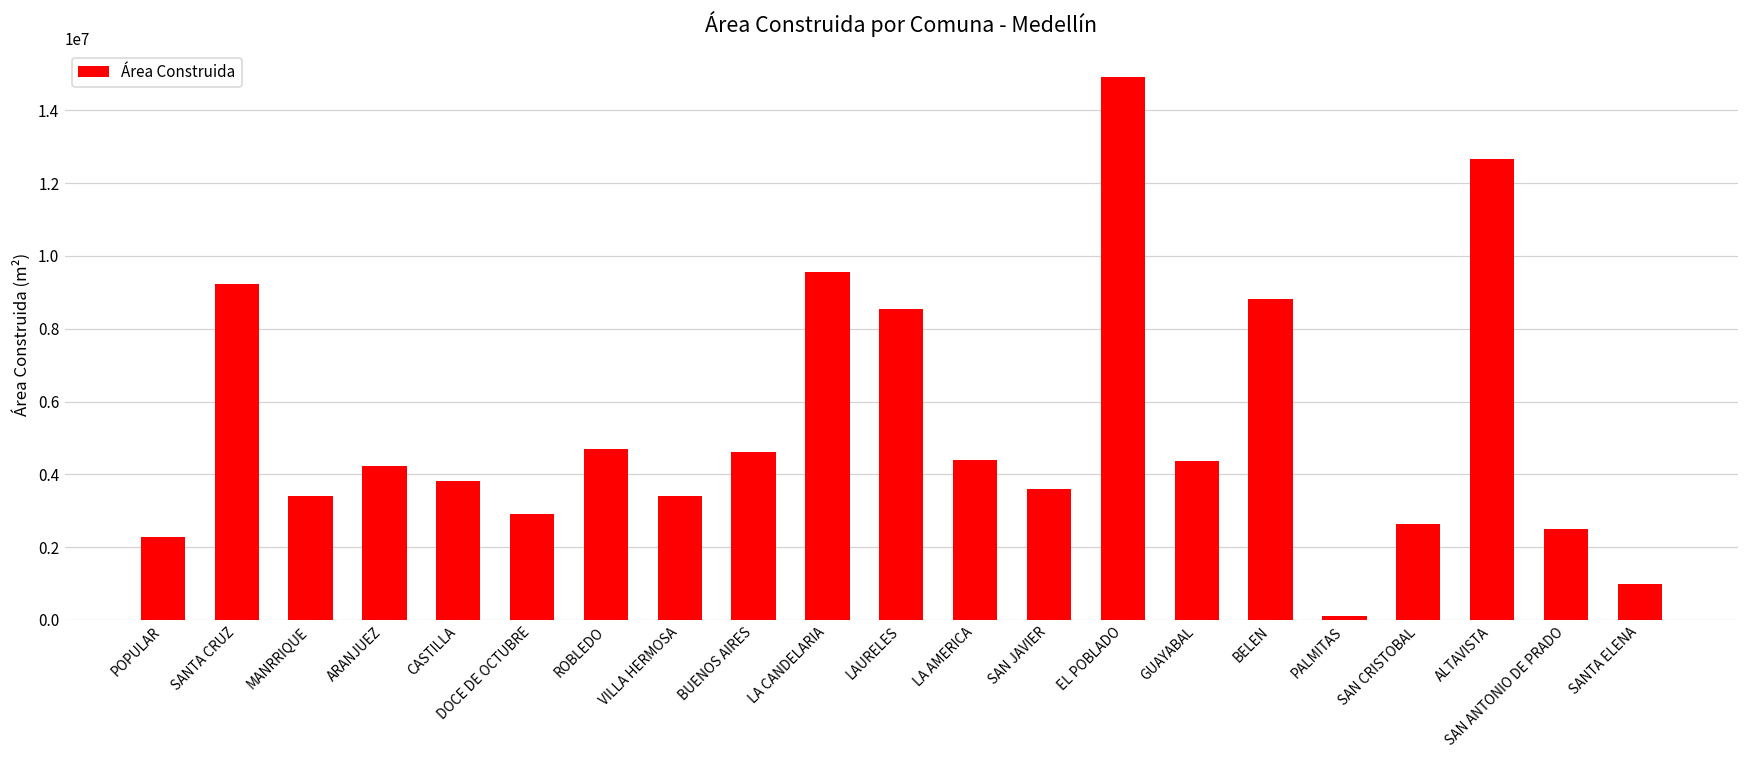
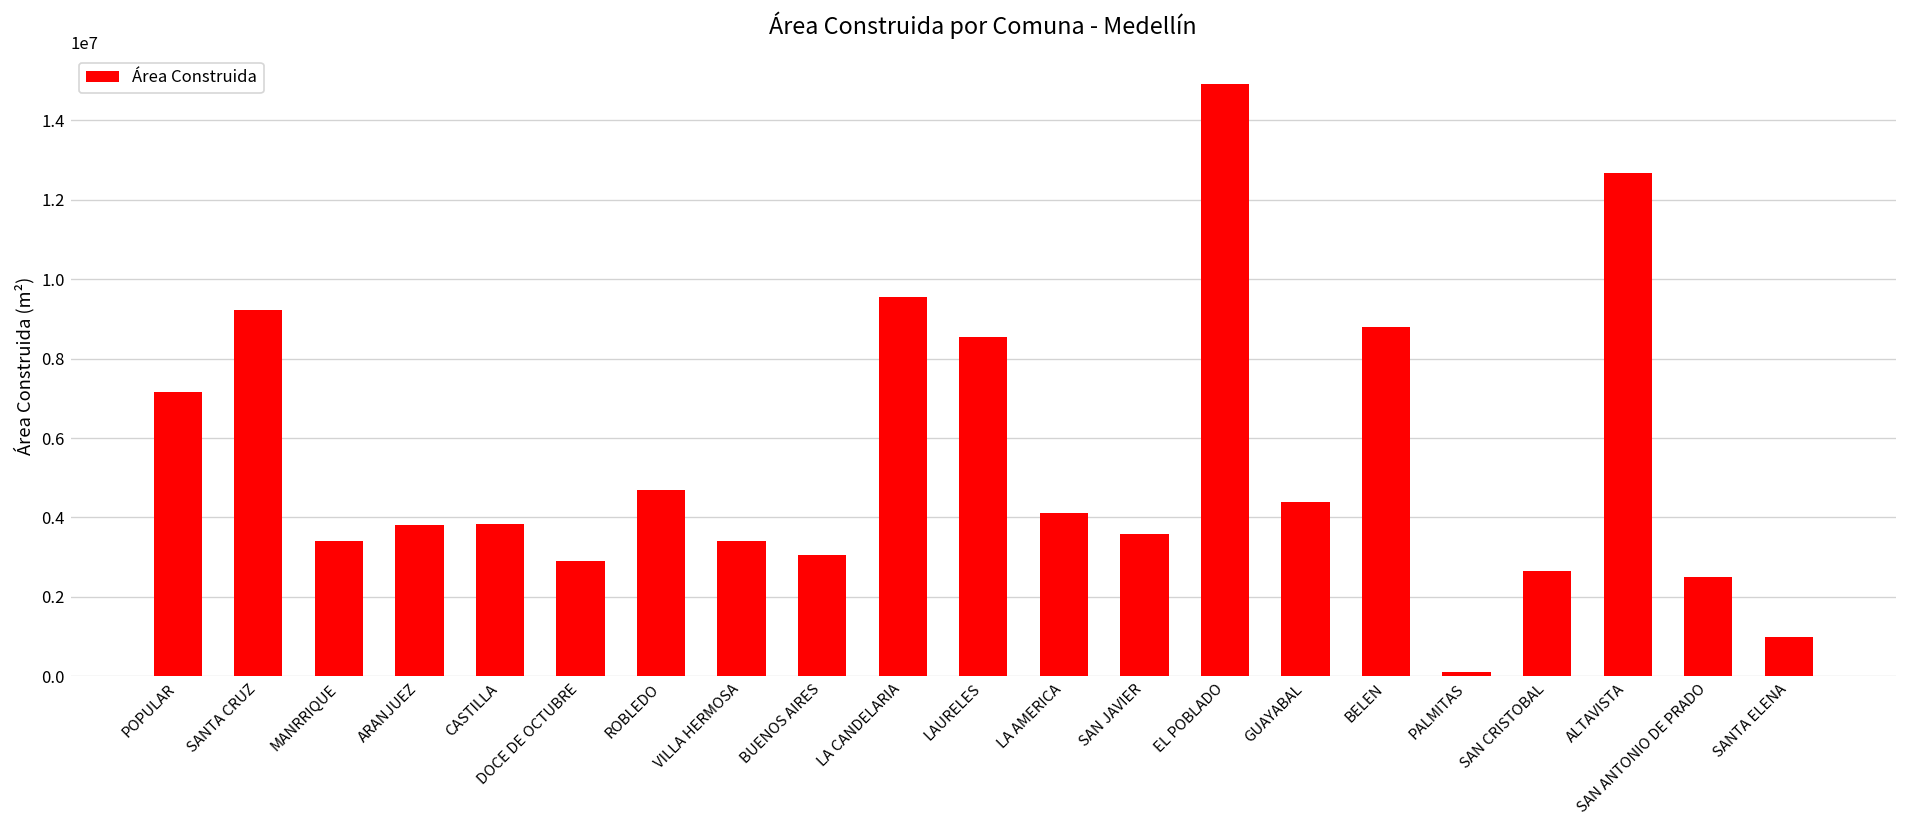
POPULAR: 2300000 -> 7200000
ARANJUEZ: 4200000 -> 3800000
BUENOS AIRES: 4600000 -> 3100000
LA AMERICA: 4400000 -> 4100000
